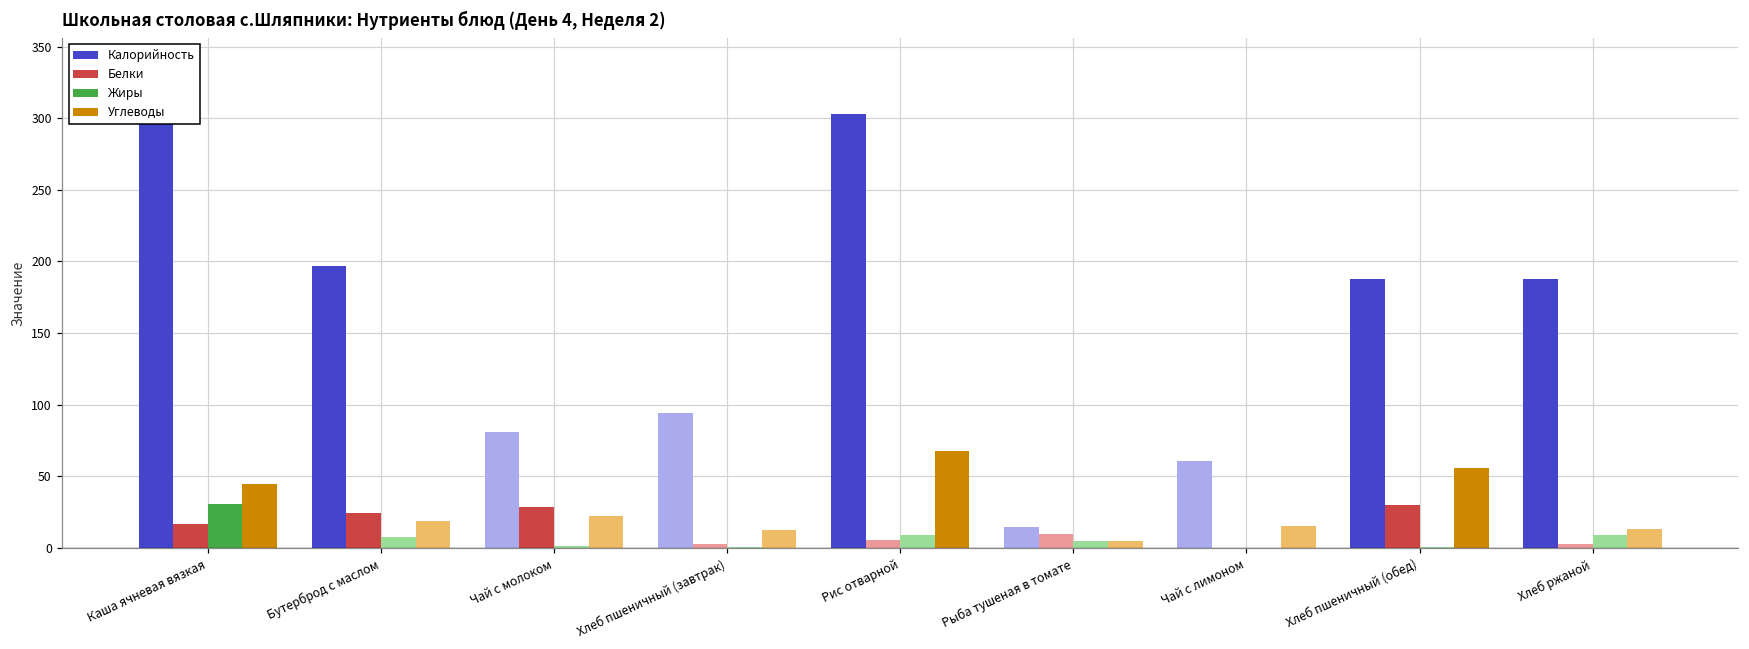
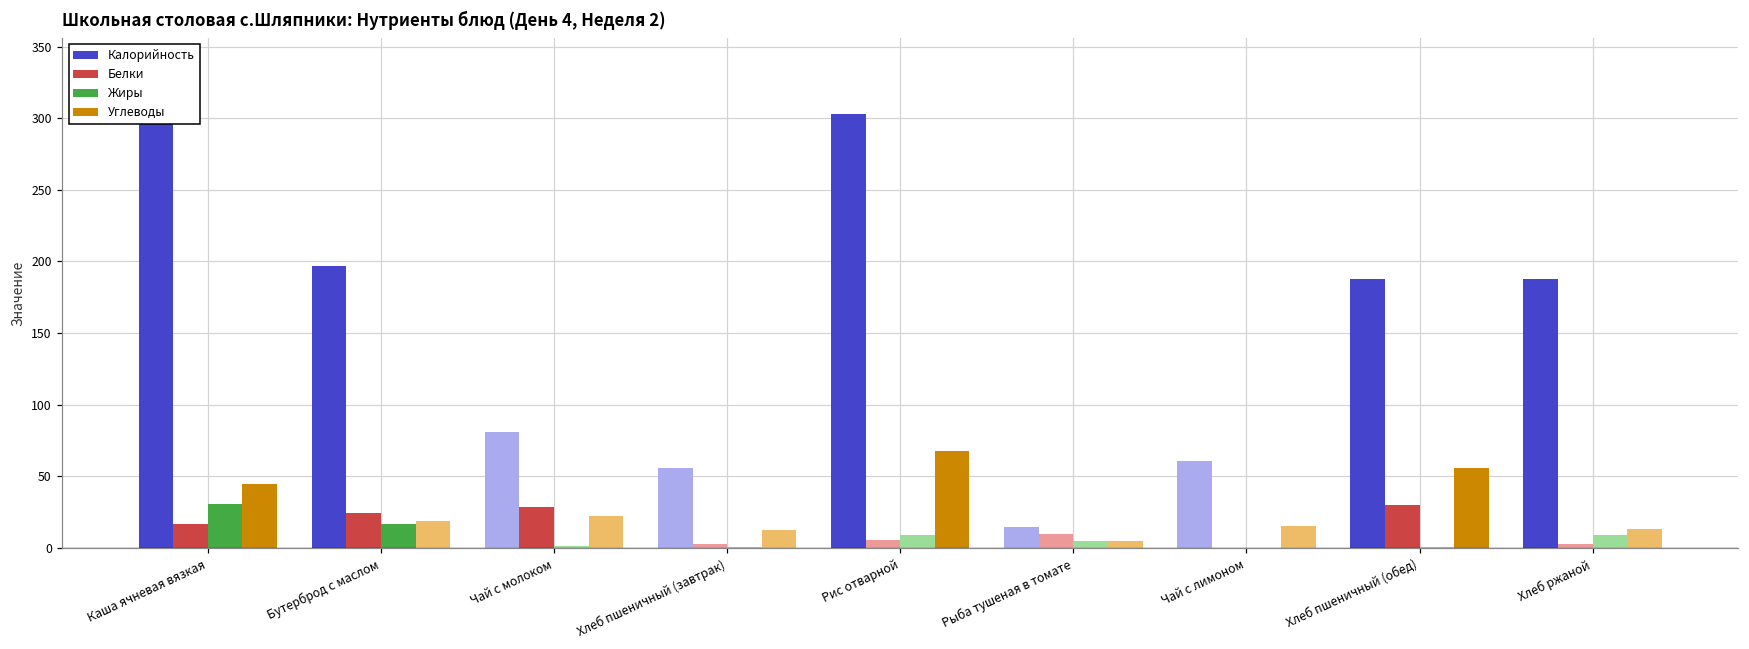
Жиры, Бутерброд с маслом: 8 -> 17
Калорийность, Хлеб пшеничный (завтрак): 94 -> 56
